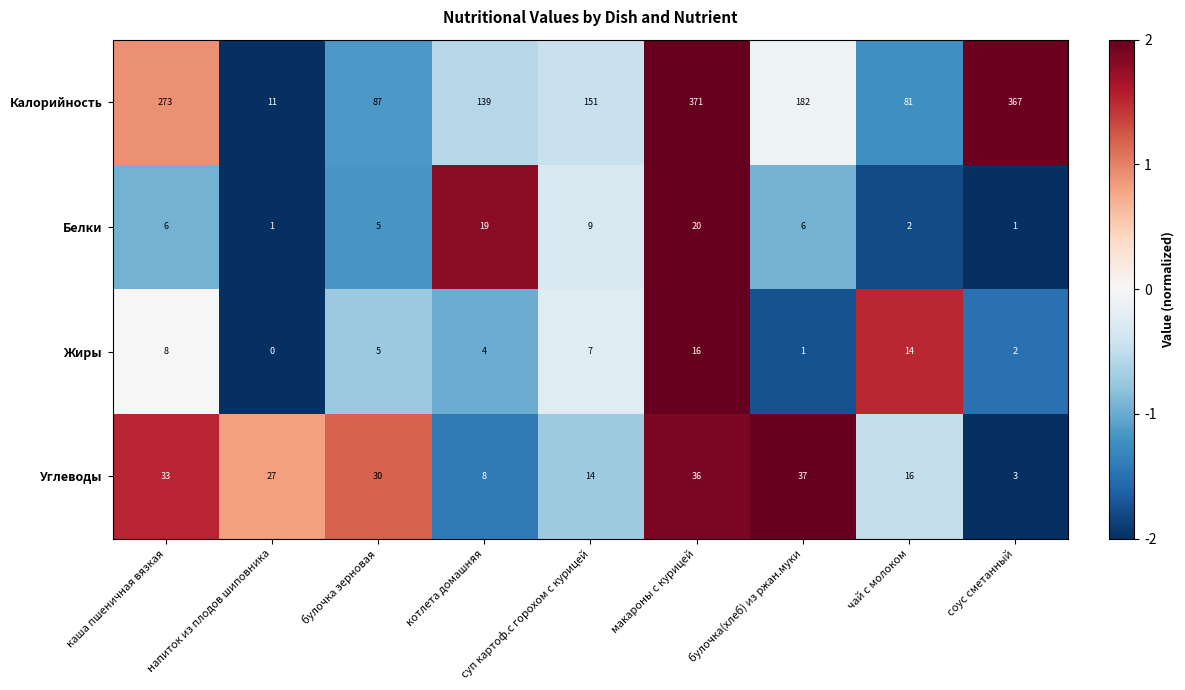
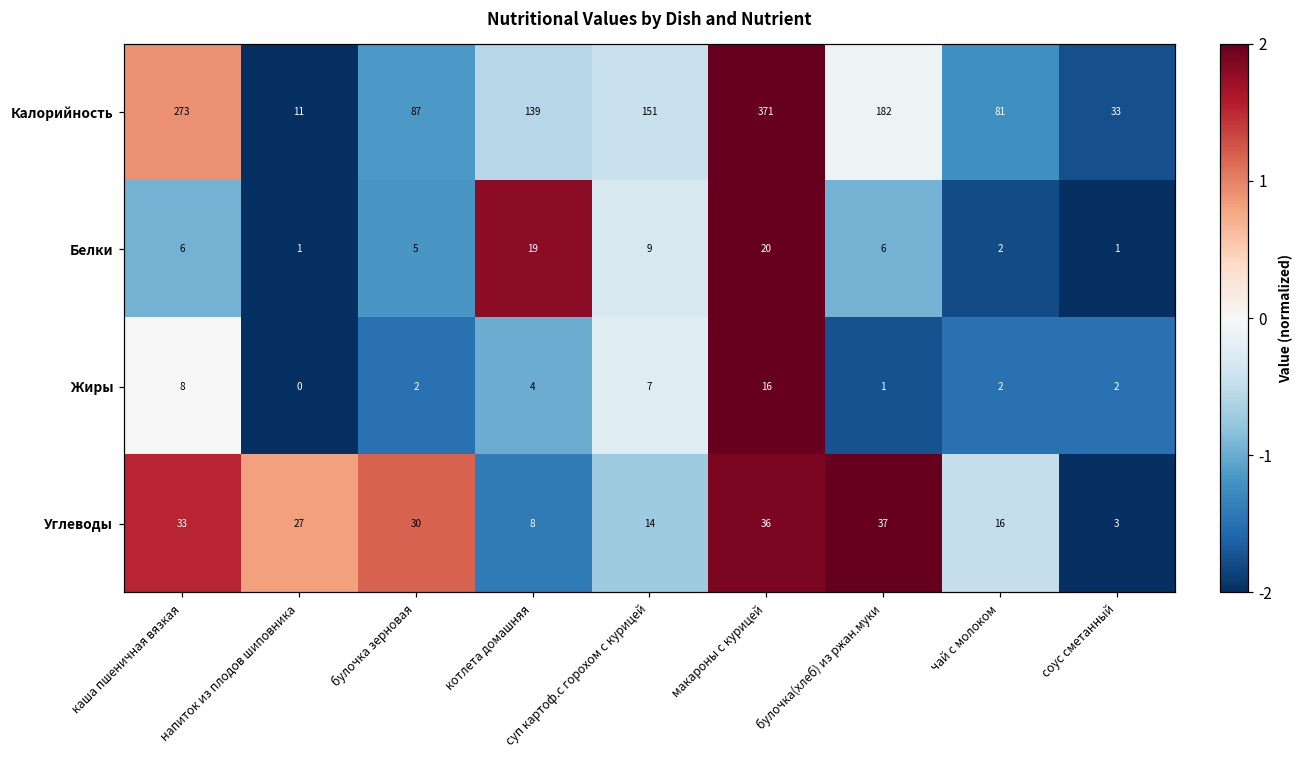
Калорийность, соус сметанный: 367 -> 33
Жиры, булочка зерновая: 5 -> 2
Жиры, чай с молоком: 14 -> 2
